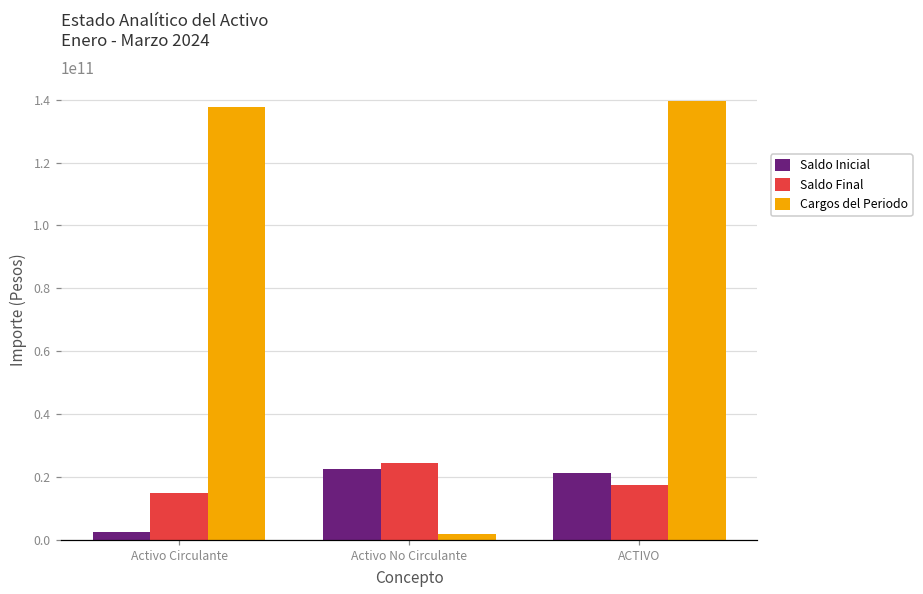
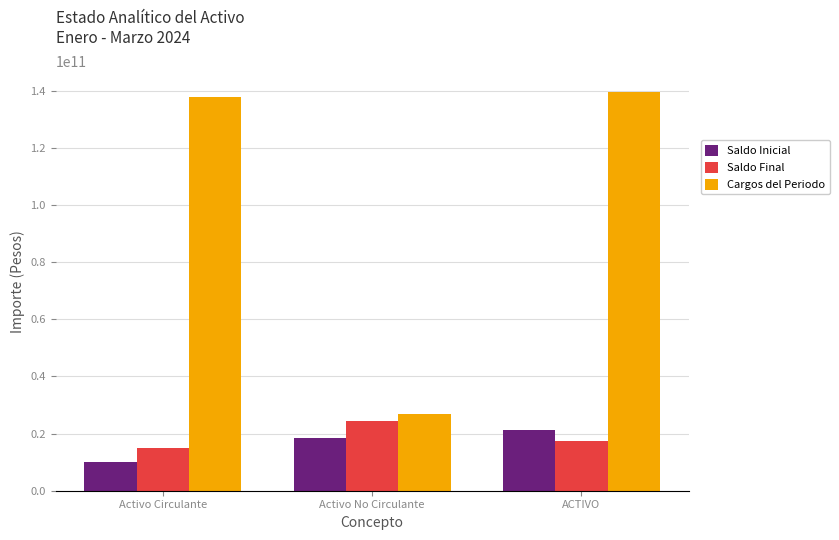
Saldo Inicial, Activo Circulante: 3000000000 -> 10000000000
Saldo Inicial, Activo No Circulante: 23000000000 -> 19000000000
Cargos del Periodo, Activo No Circulante: 2000000000 -> 27000000000
